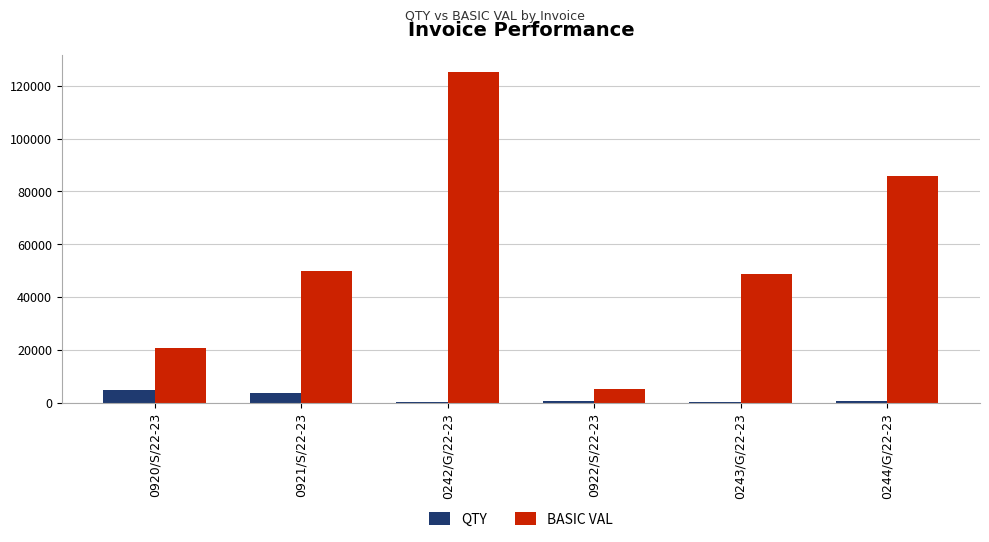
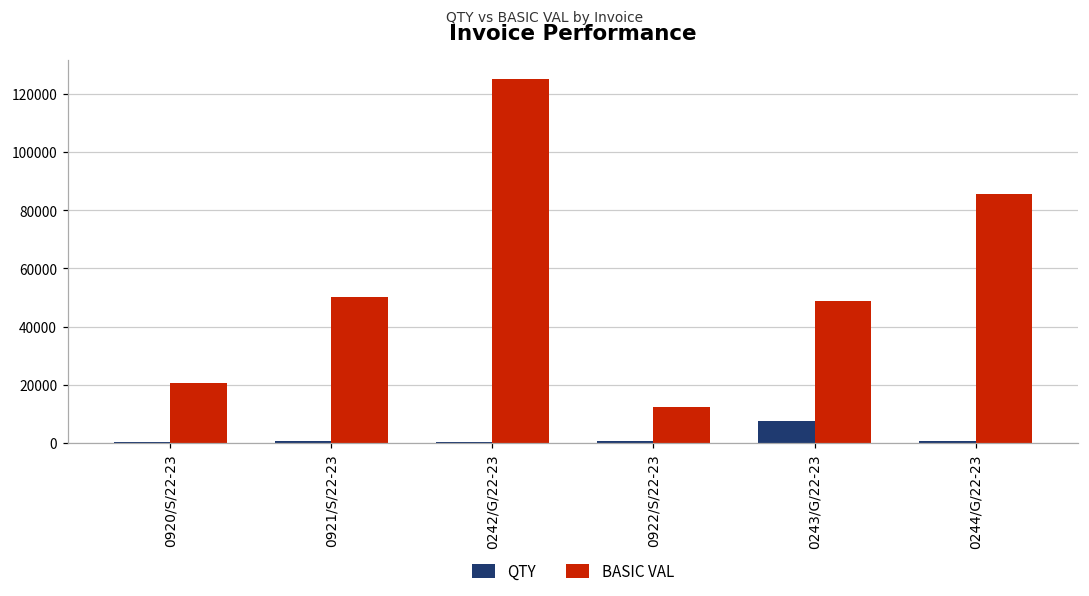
QTY, 0920/S/22-23: 5000 -> 0
QTY, 0921/S/22-23: 4000 -> 0
BASIC VAL, 0922/S/22-23: 5000 -> 12000
QTY, 0243/G/22-23: 0 -> 7000
